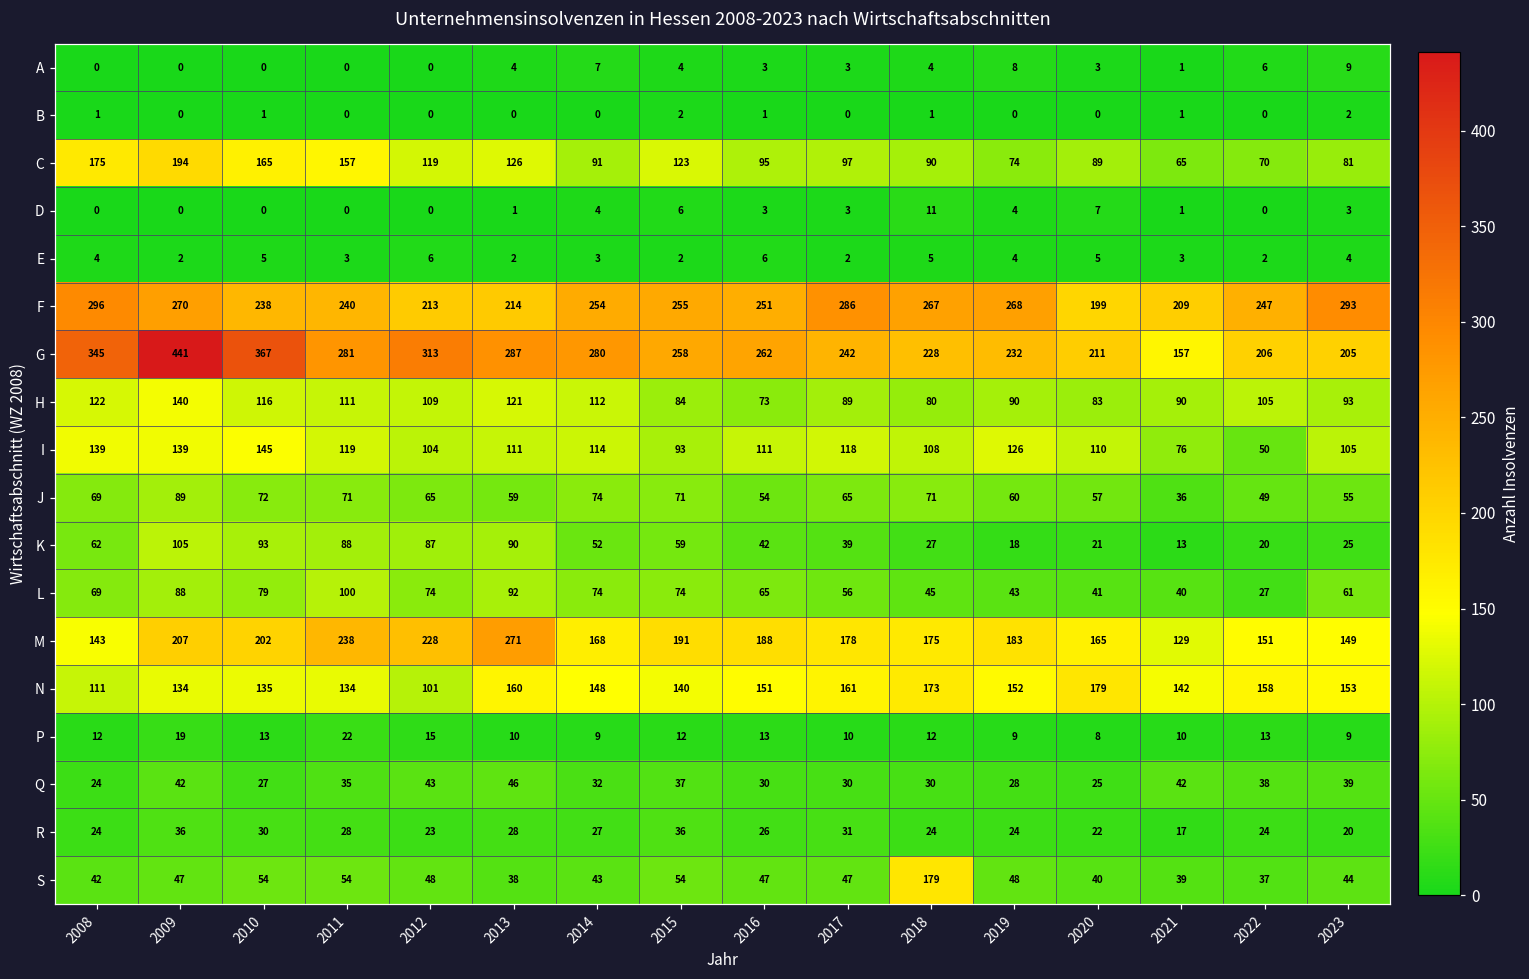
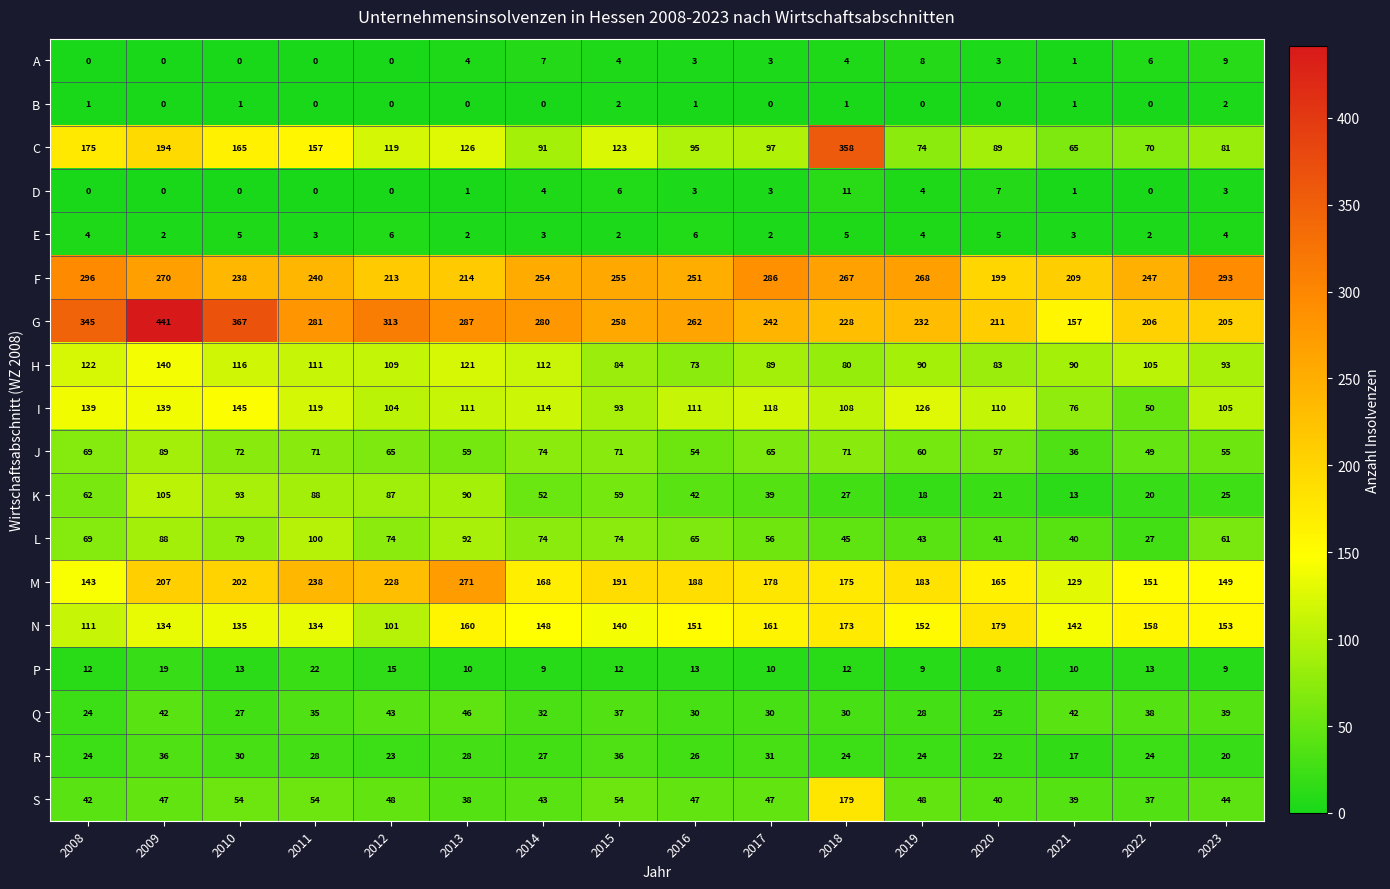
C, 2018: 90 -> 358
